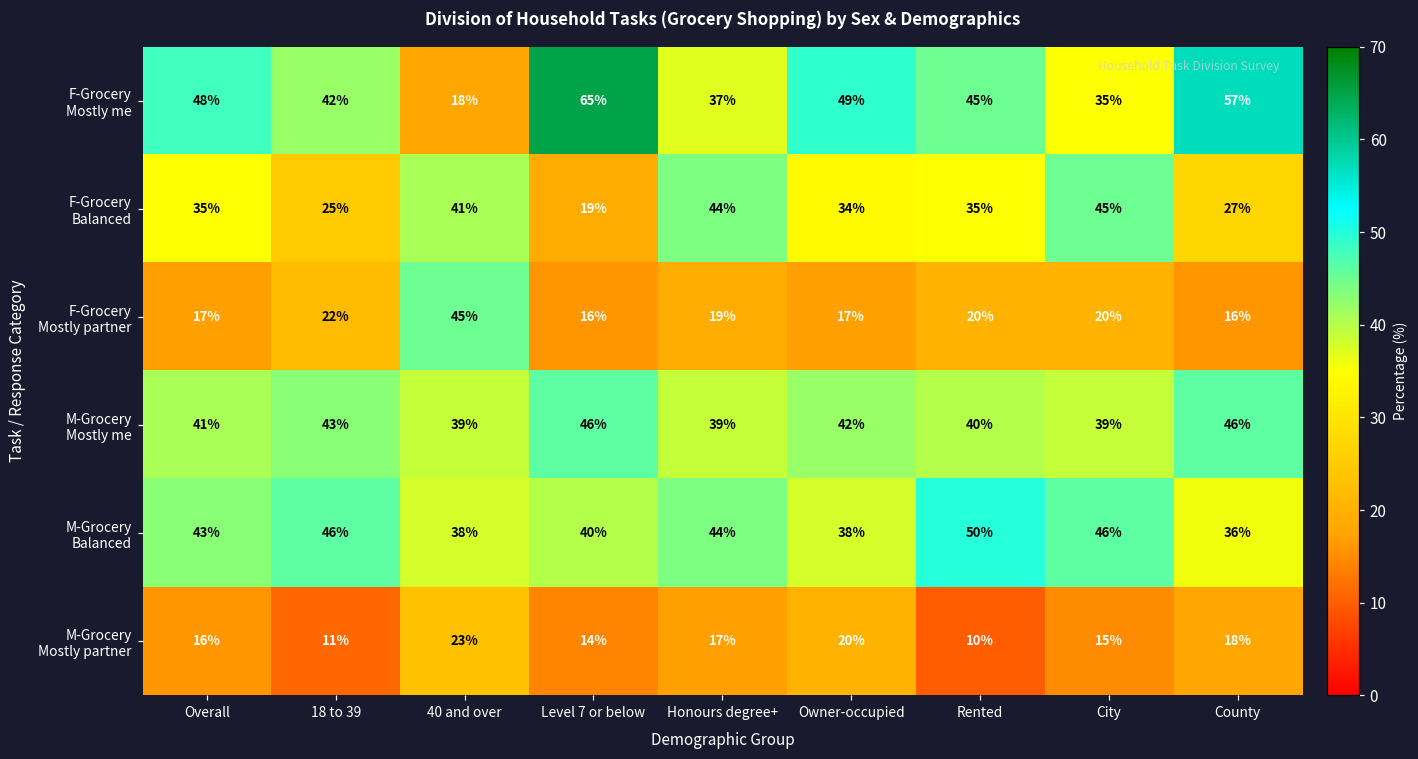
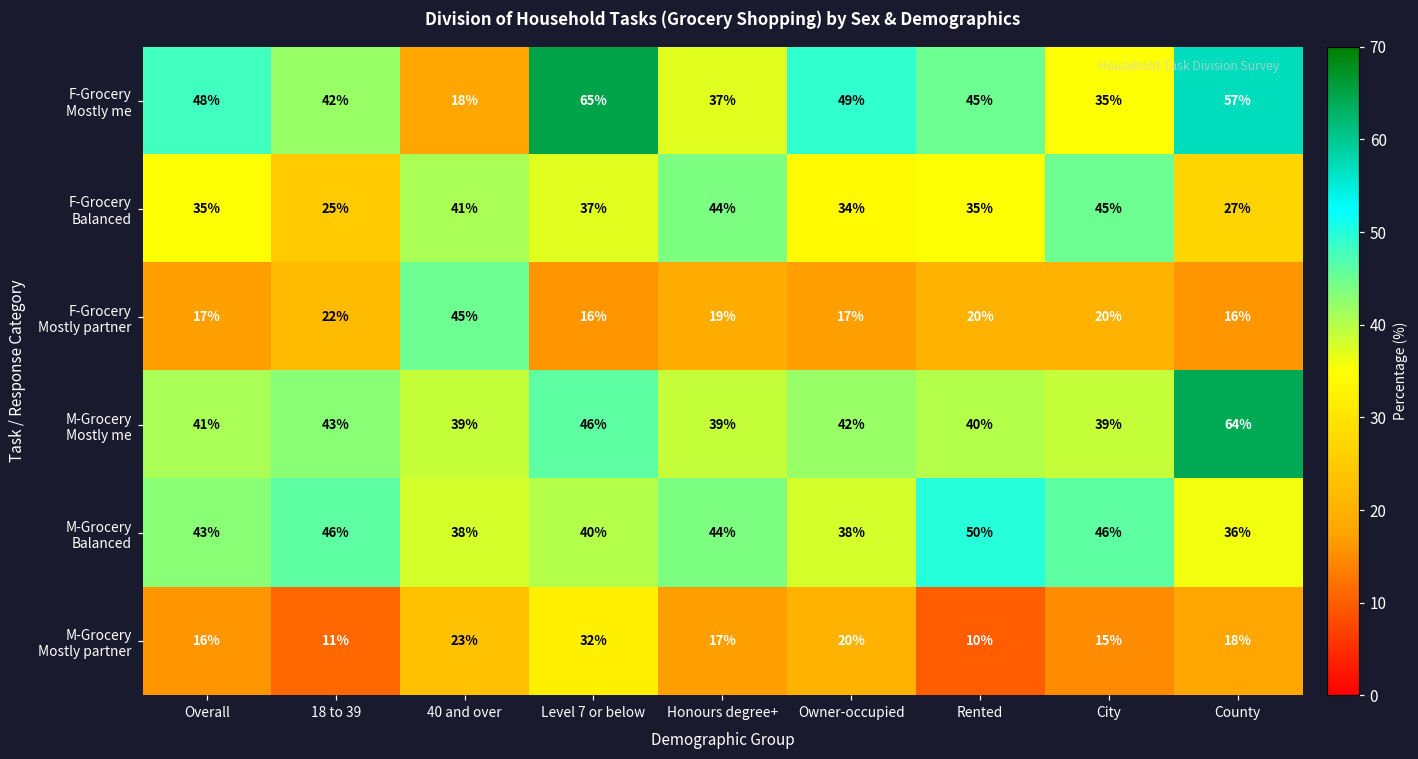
F-Grocery Balanced, Level 7 or below: 19% -> 37%
M-Grocery Mostly me, County: 46% -> 64%
M-Grocery Mostly partner, Level 7 or below: 14% -> 32%
